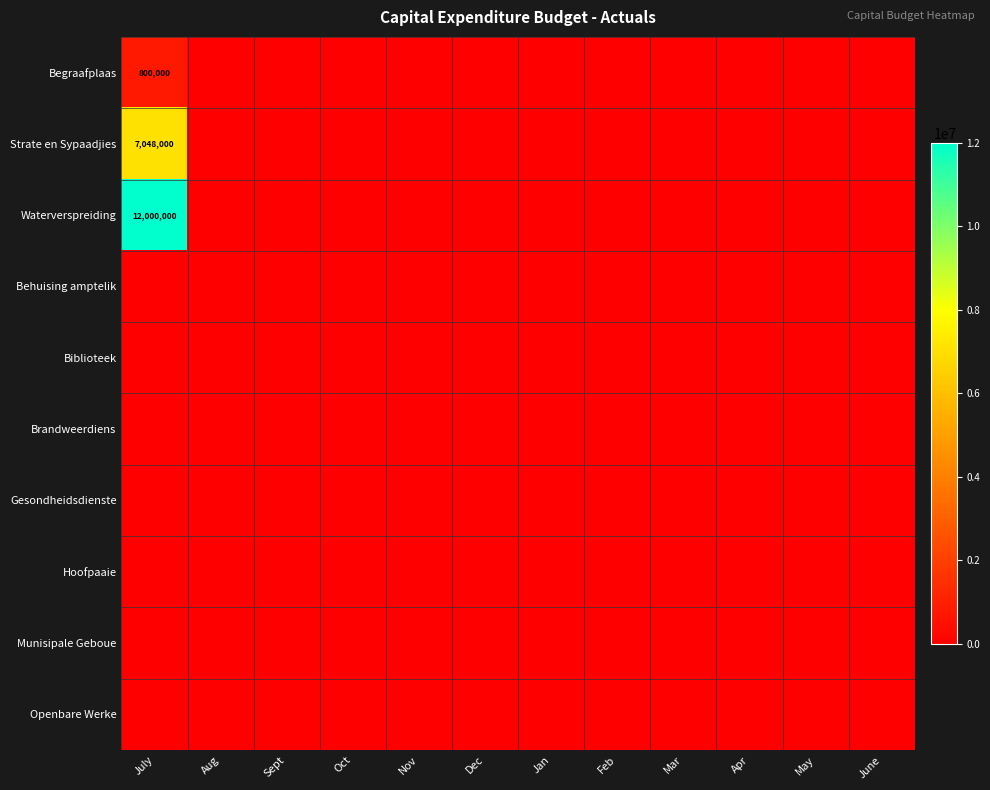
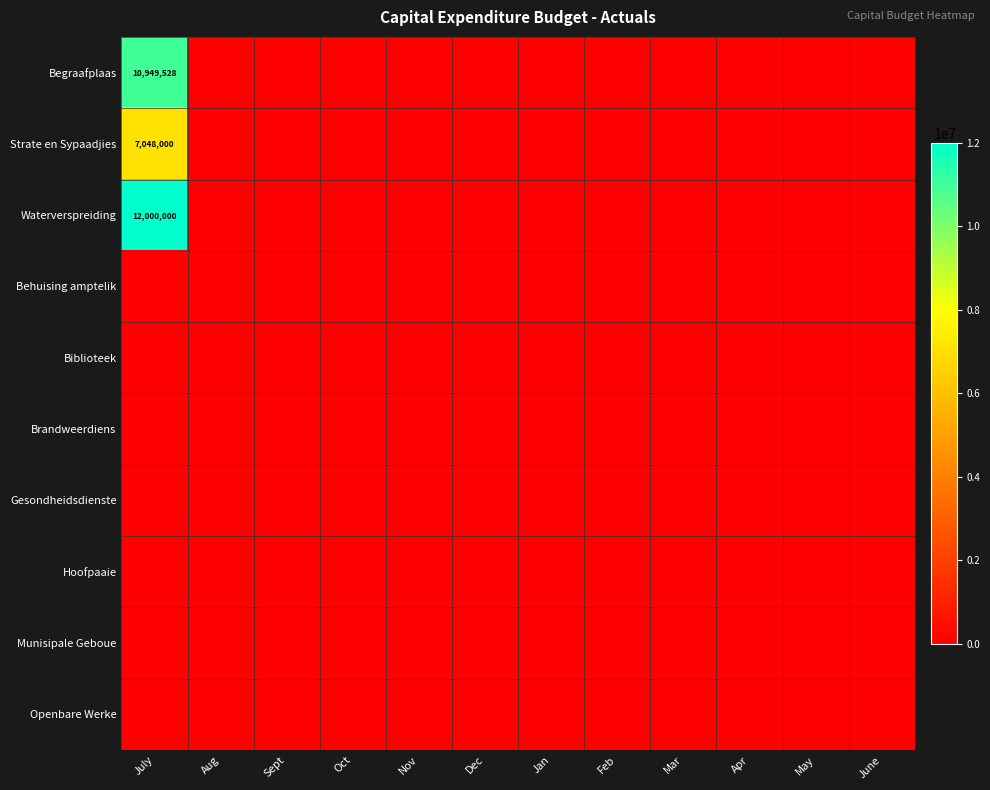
Begraafplaas, July: 800,000 -> 10,949,528
